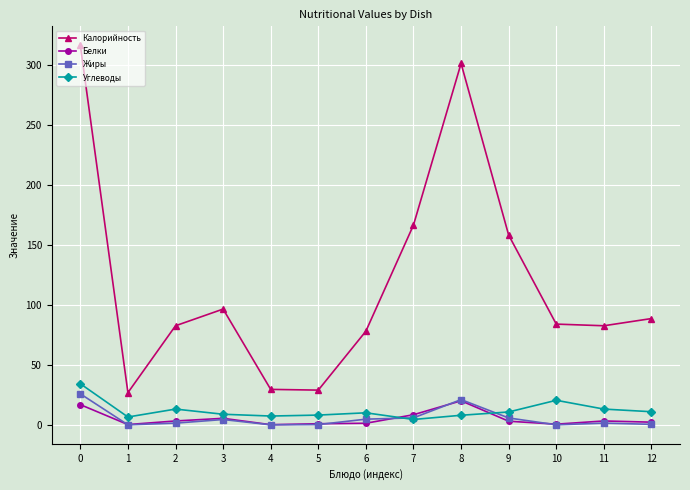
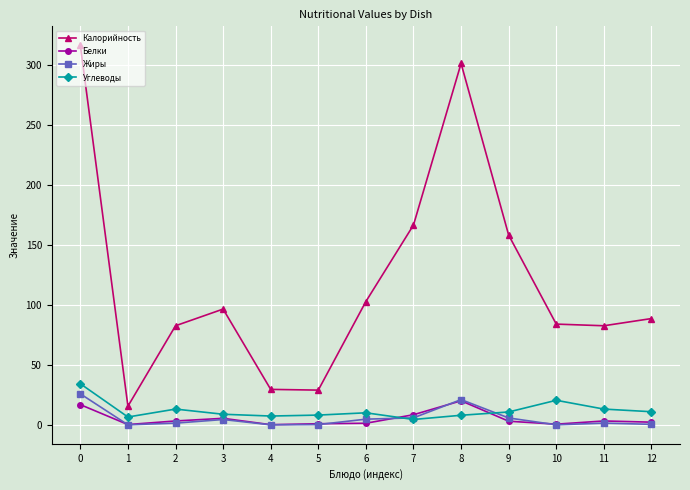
Калорийность, 1: 27 -> 16
Калорийность, 6: 78 -> 103
